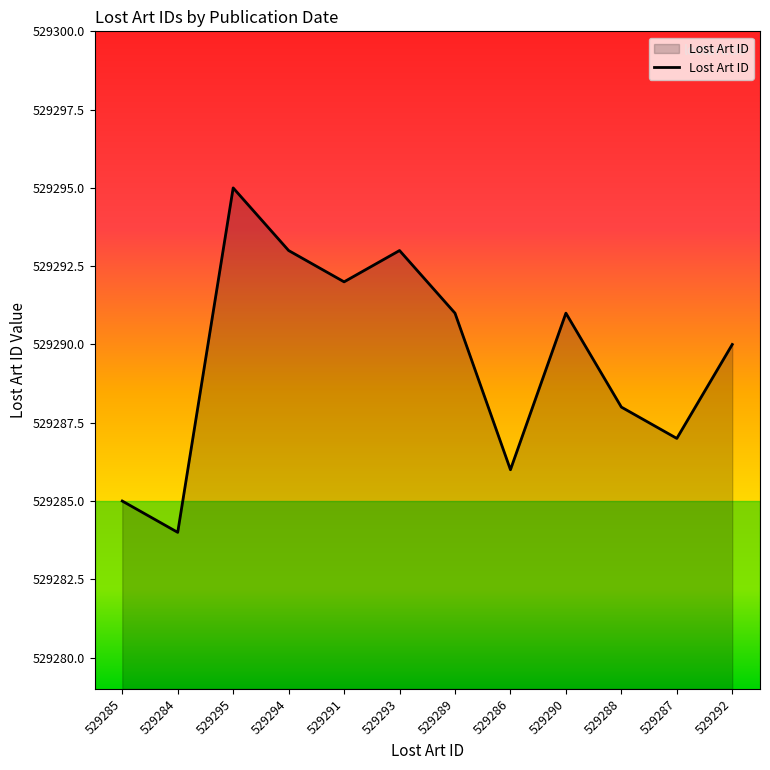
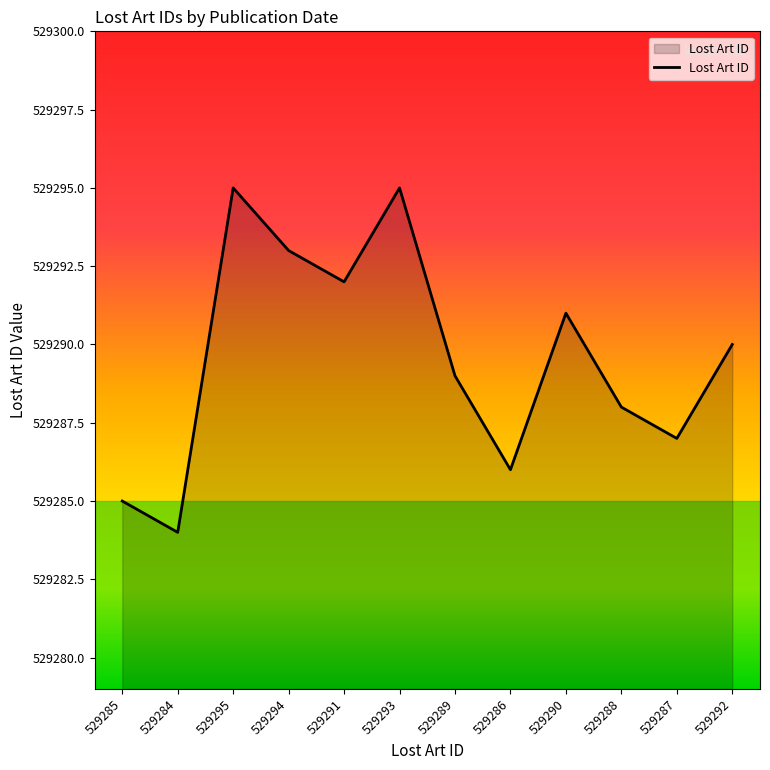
529293: 529293 -> 529295
529289: 529291 -> 529289
